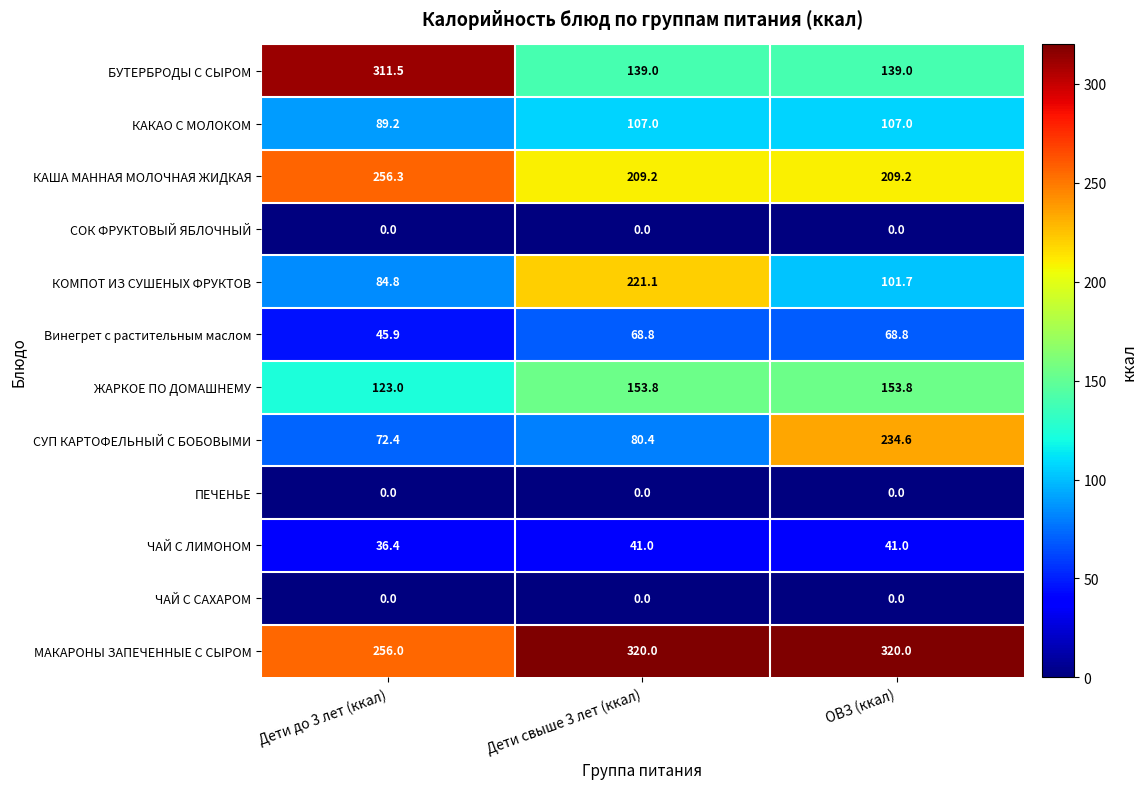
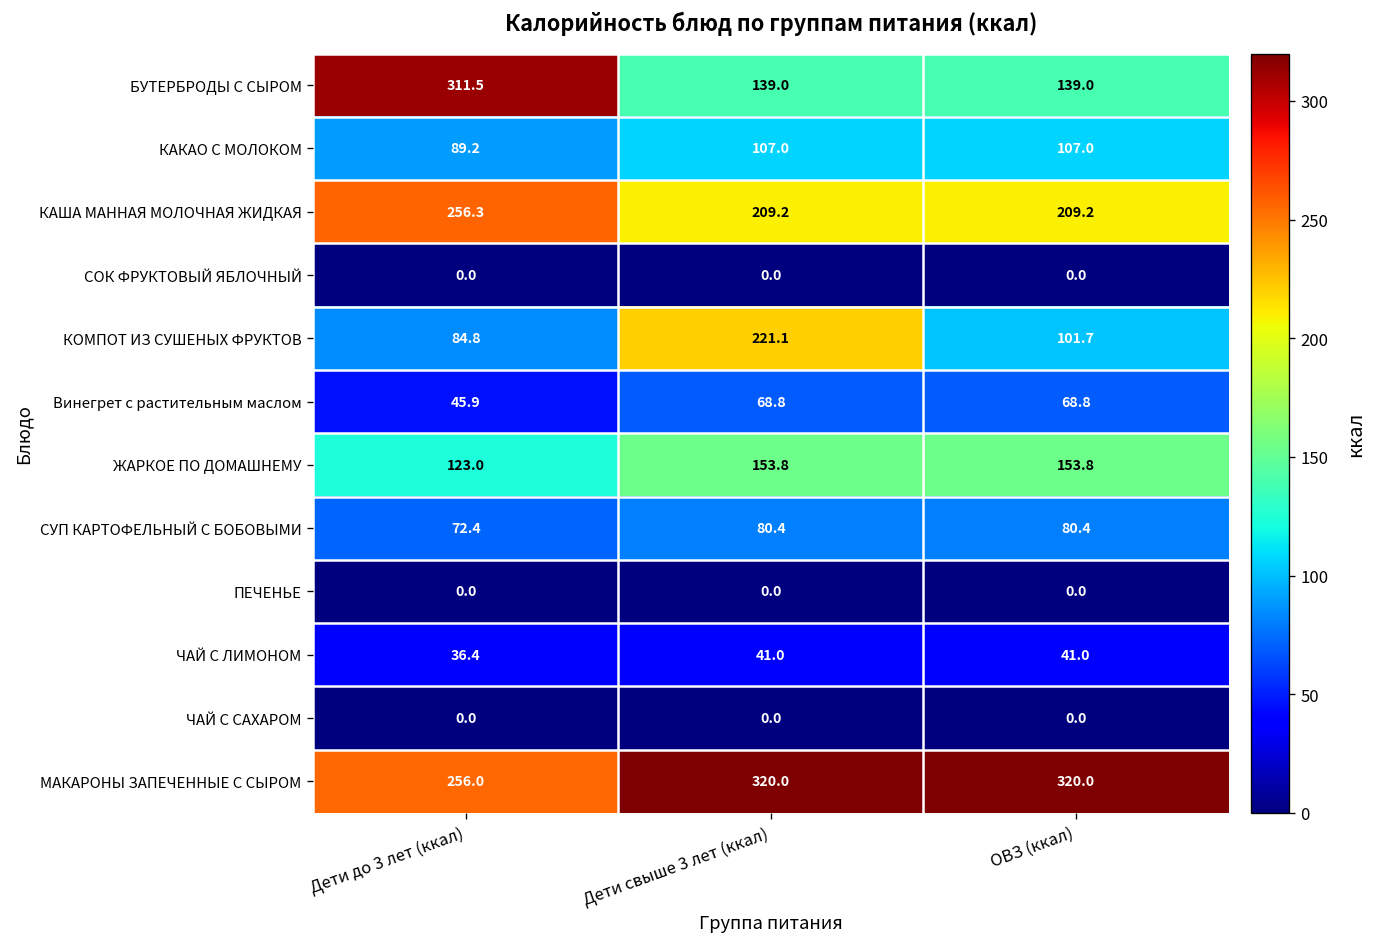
СУП КАРТОФЕЛЬНЫЙ С БОБОВЫМИ, ОВЗ (ккал): 234.6 -> 80.4
